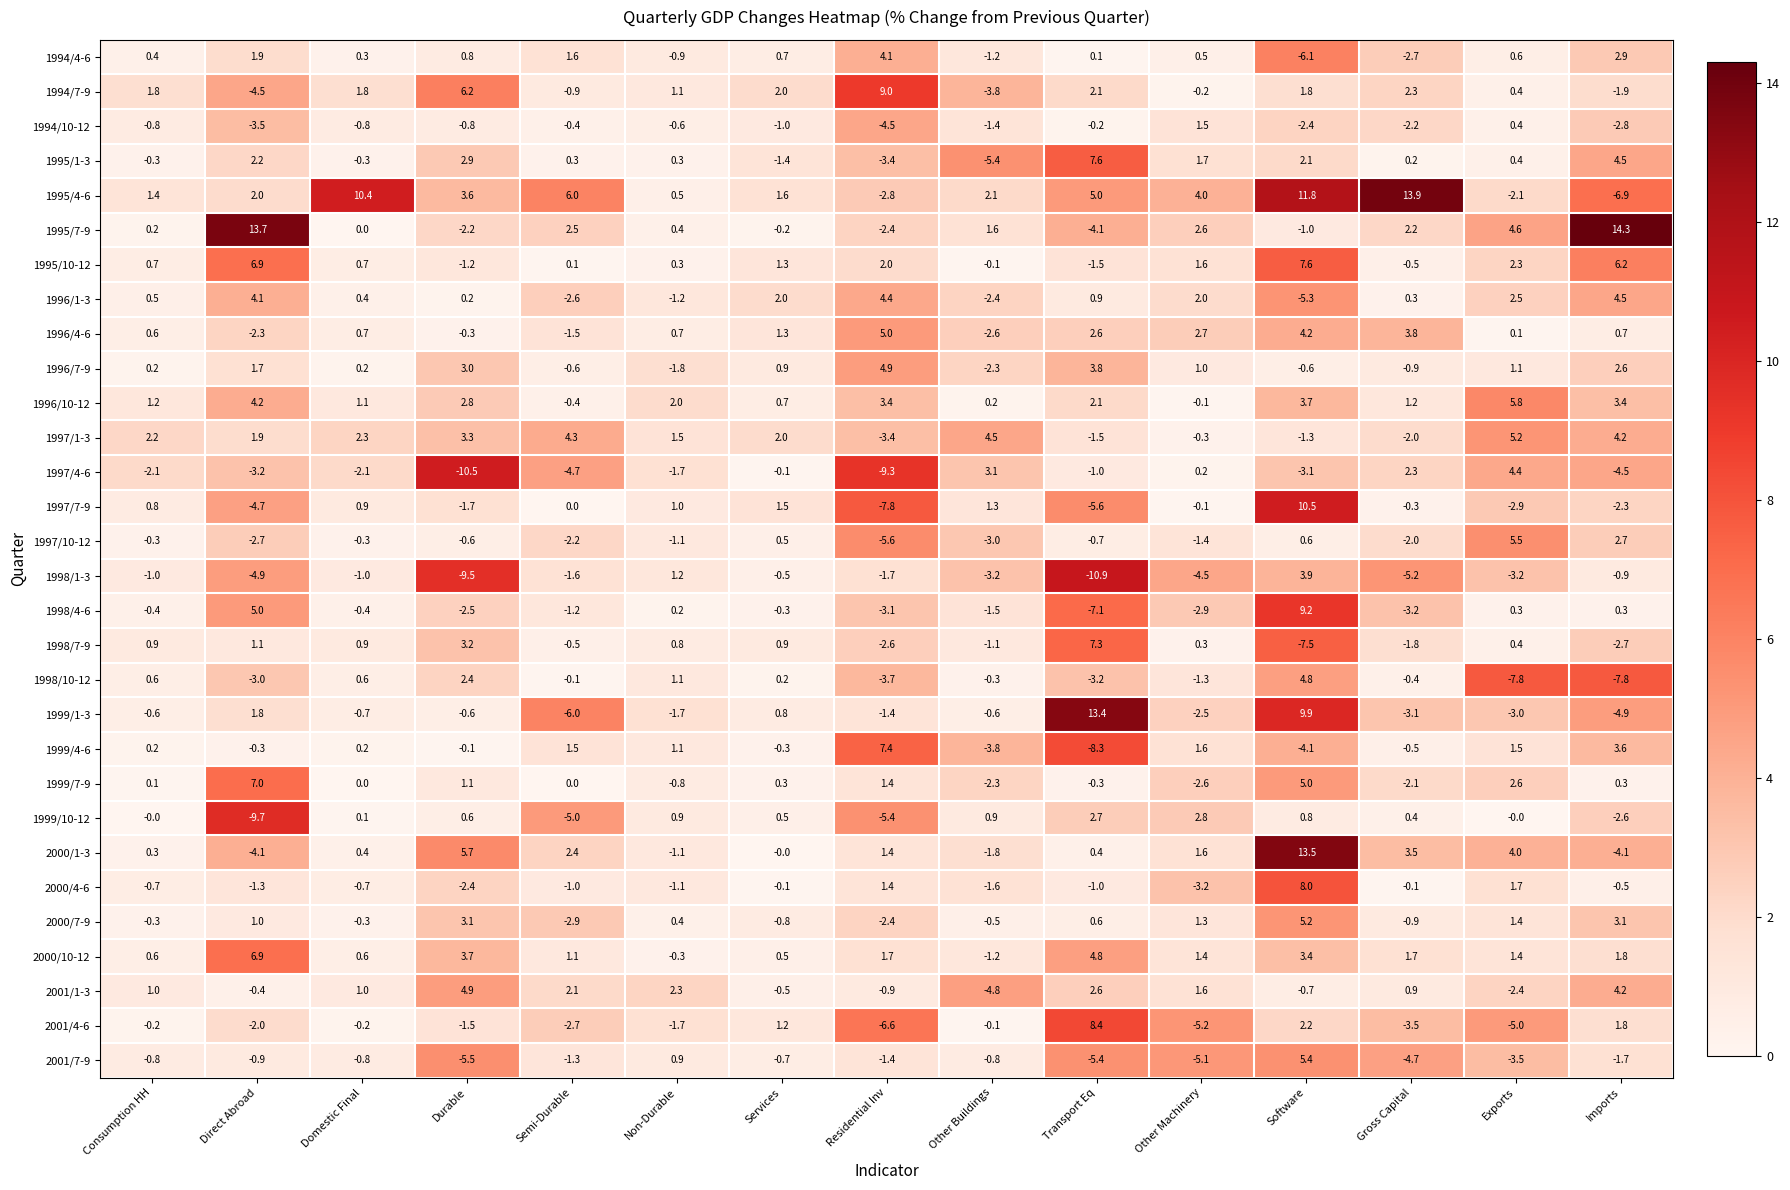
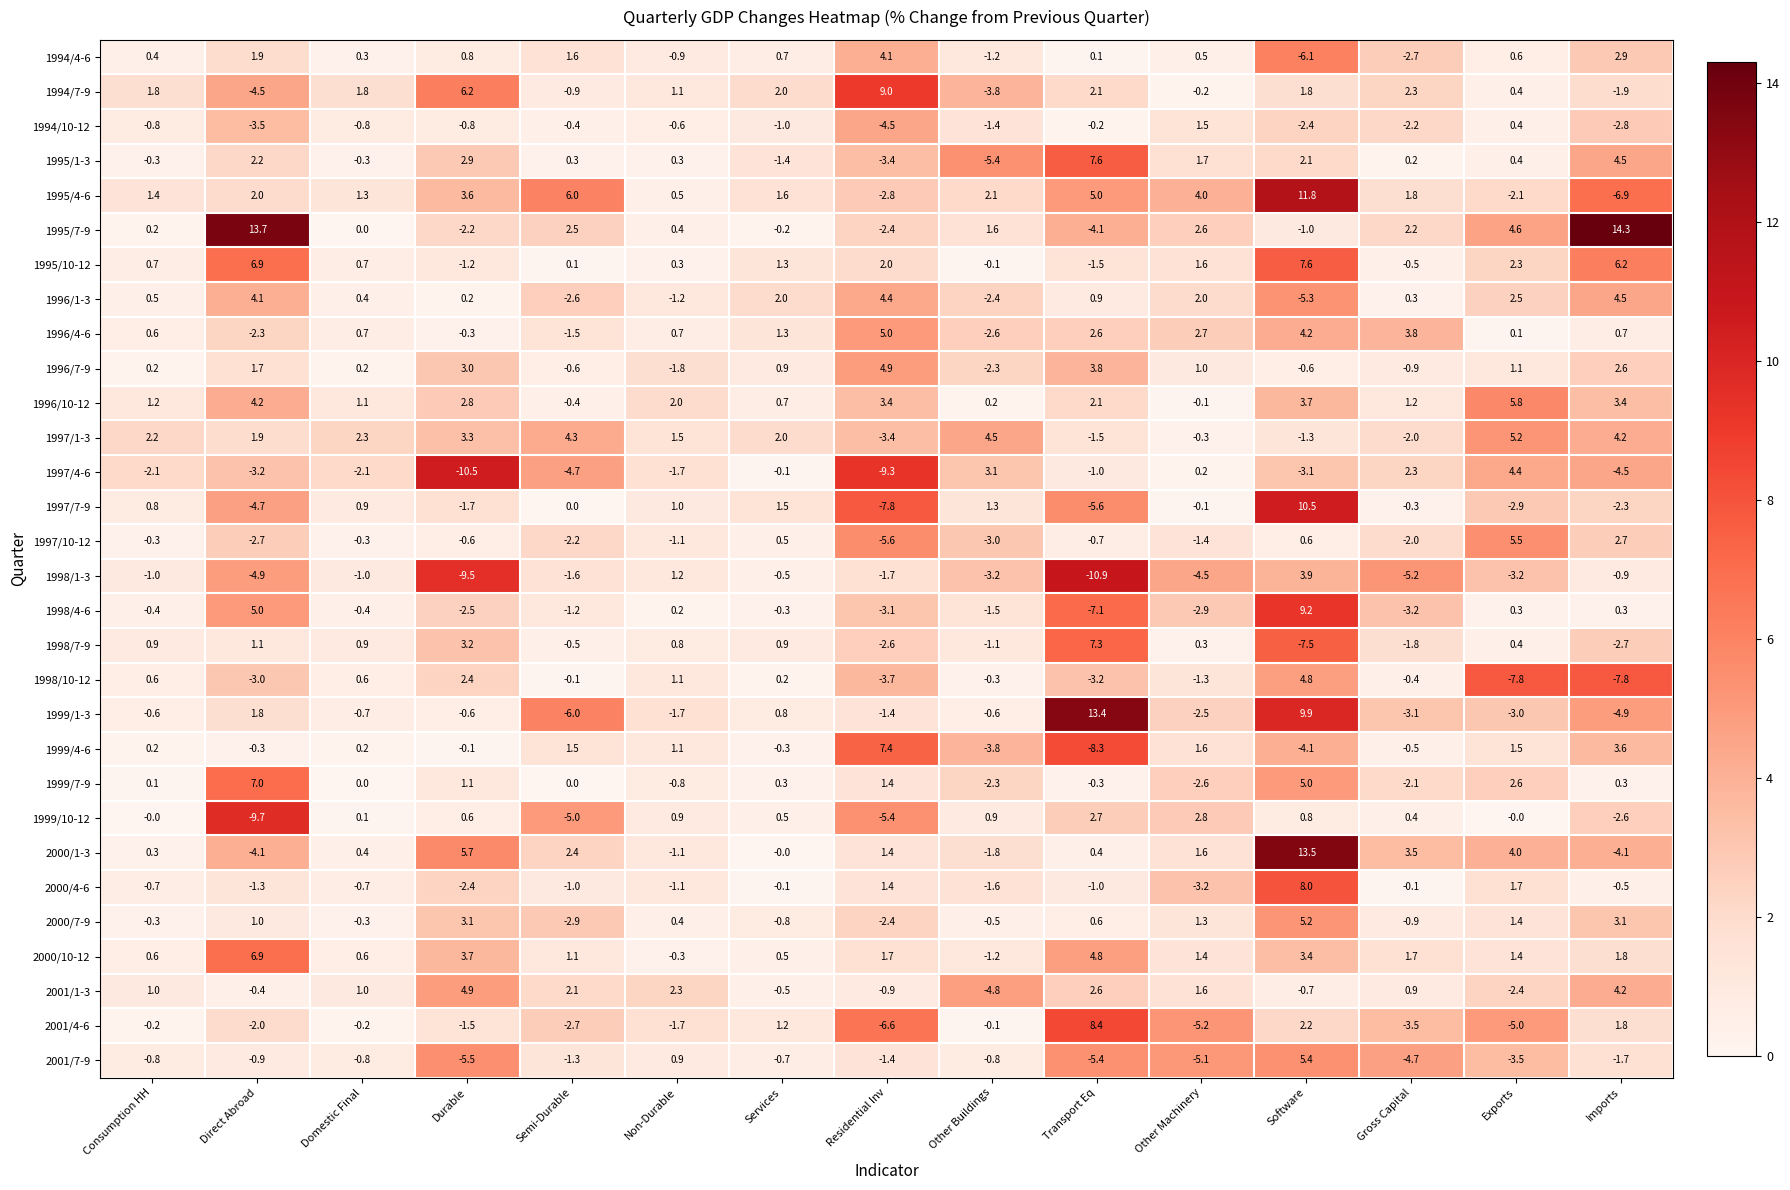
1995/4-6, Domestic Final: 10.4 -> 1.3
1995/4-6, Gross Capital: 13.9 -> 1.8
